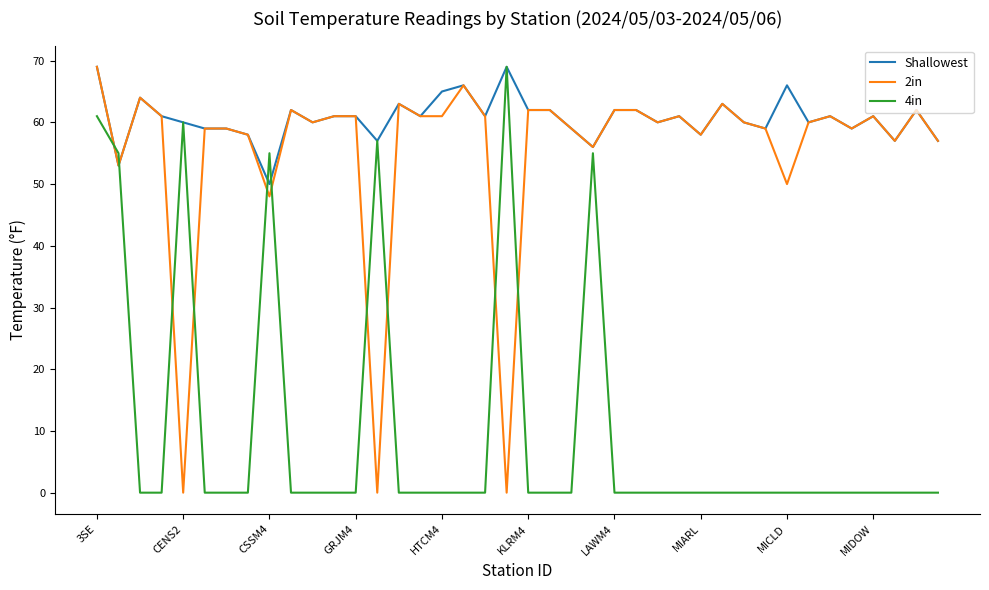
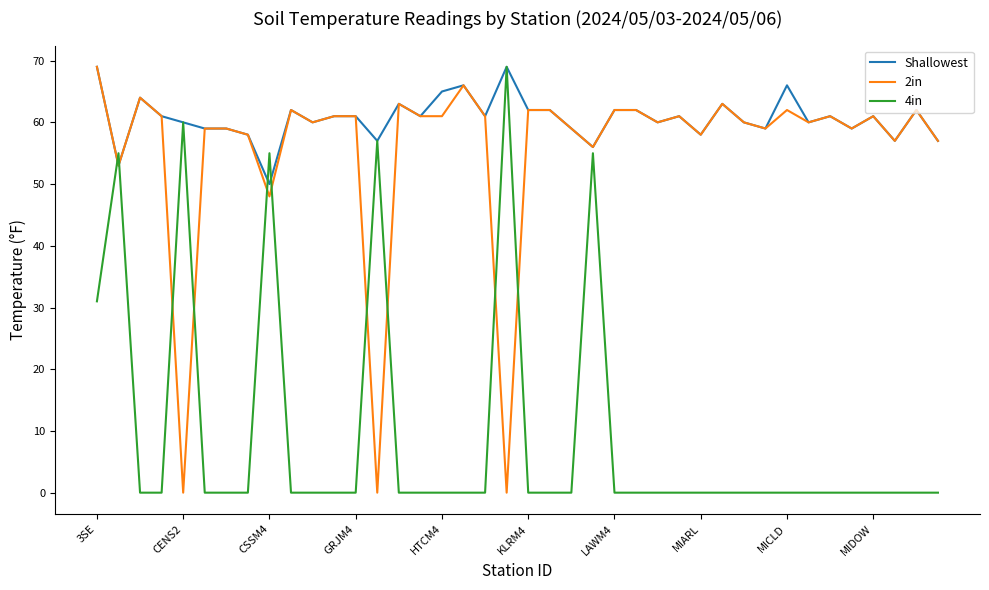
4in, 3SE: 61 -> 31
2in, MICLD: 50 -> 62
